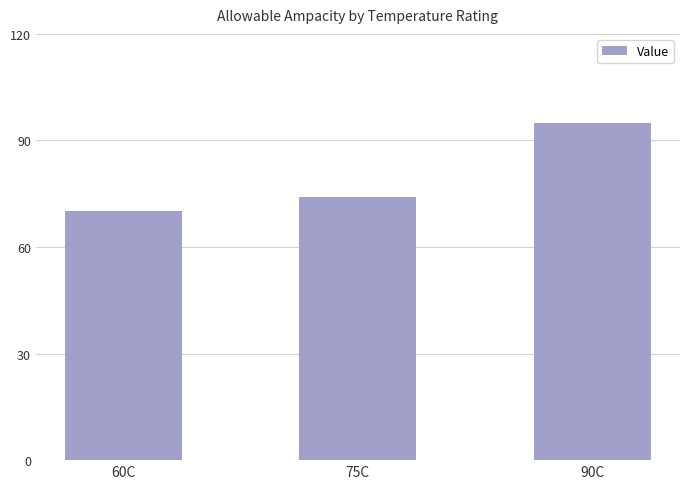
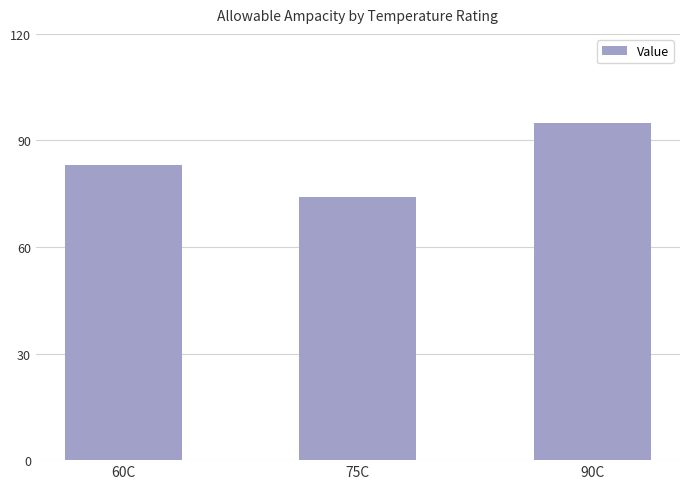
60C: 70 -> 83
